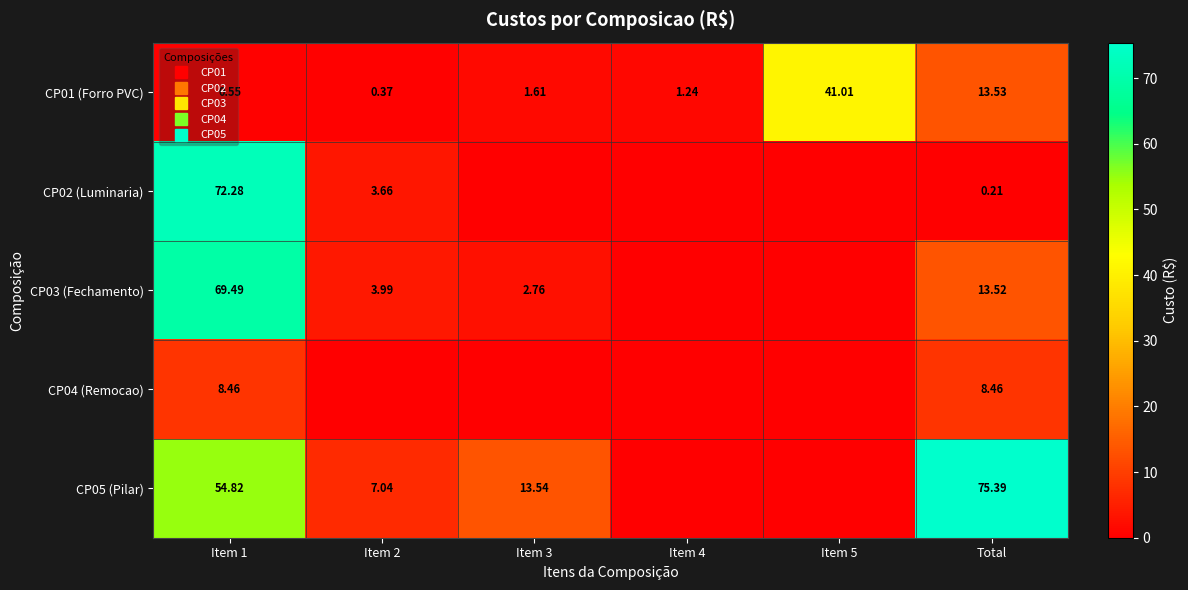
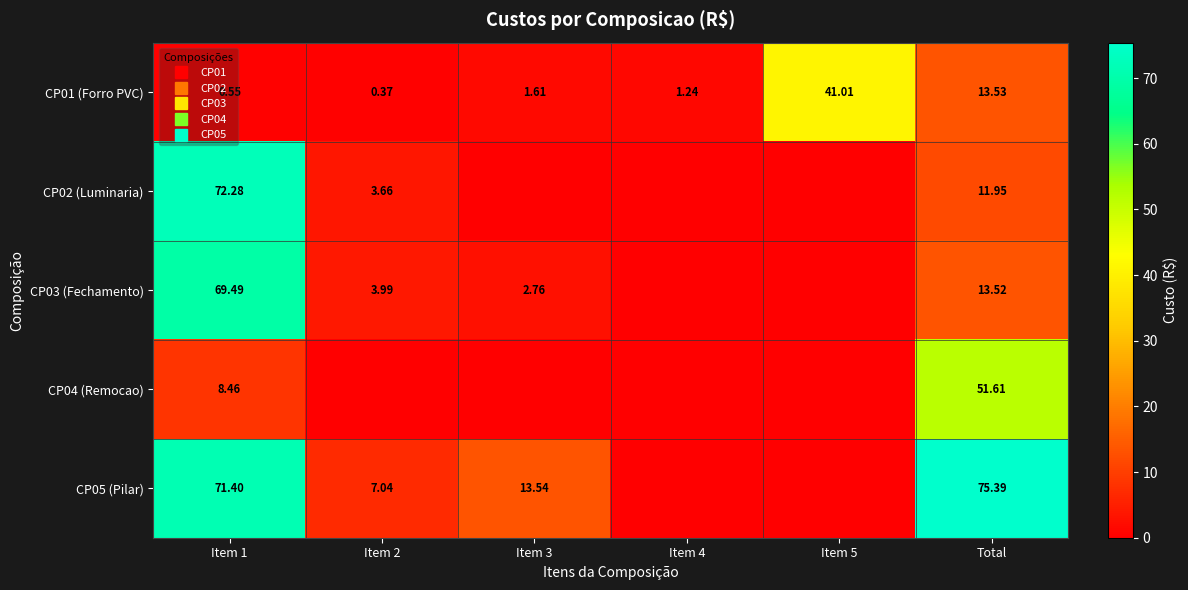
CP02 (Luminaria), Total: 0.21 -> 11.95
CP04 (Remocao), Total: 8.46 -> 51.61
CP05 (Pilar), Item 1: 54.82 -> 71.40
